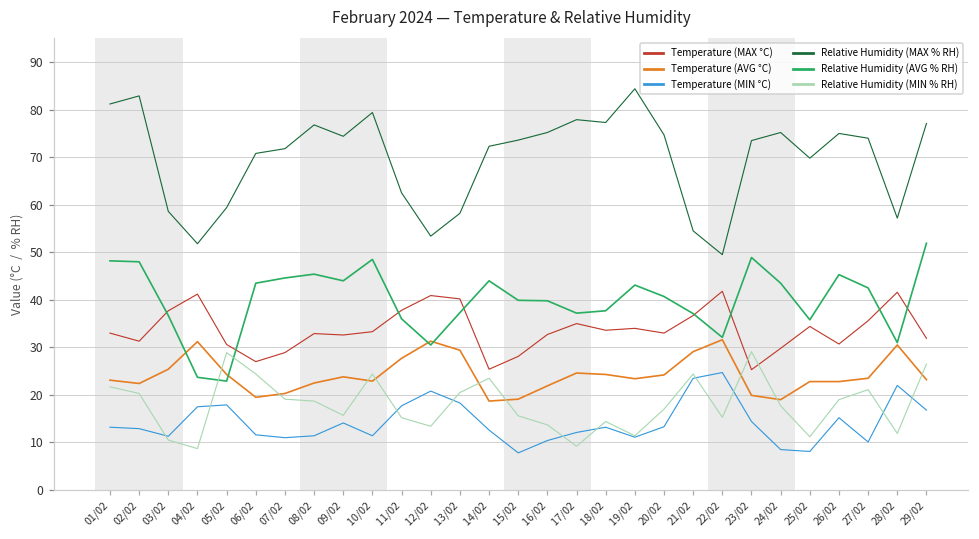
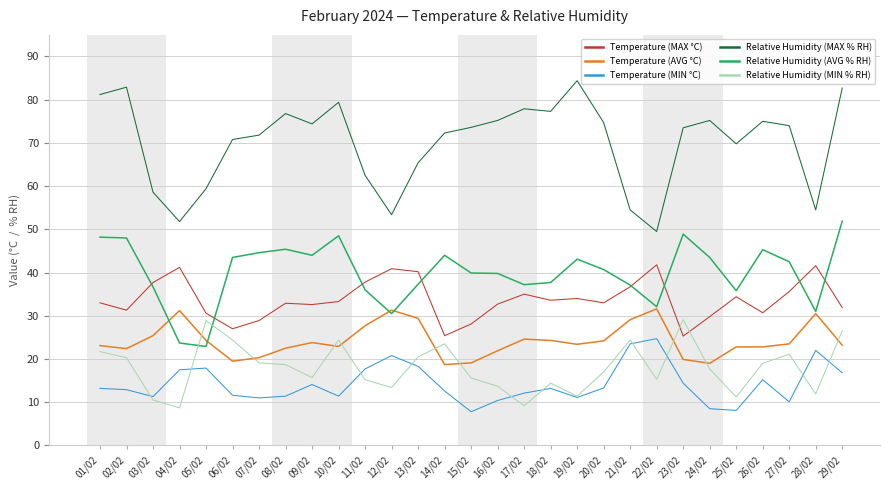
Relative Humidity (MAX % RH), 13/02: 58 -> 65
Relative Humidity (MAX % RH), 28/02: 57 -> 55
Relative Humidity (MAX % RH), 29/02: 77 -> 83
